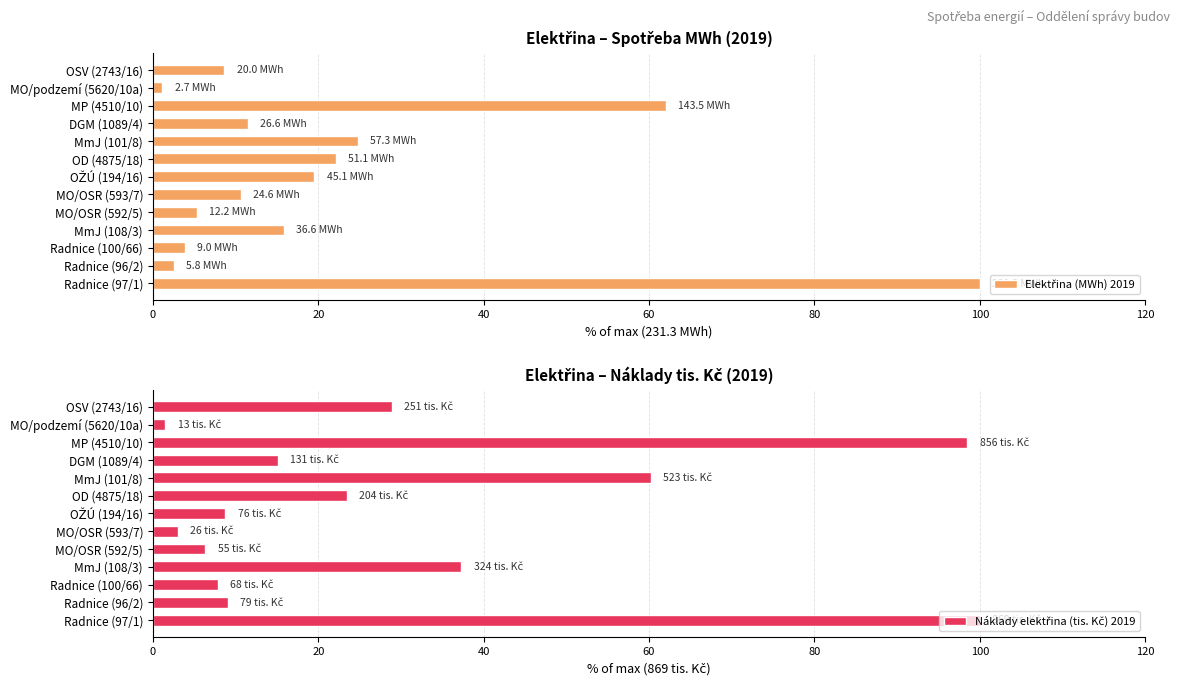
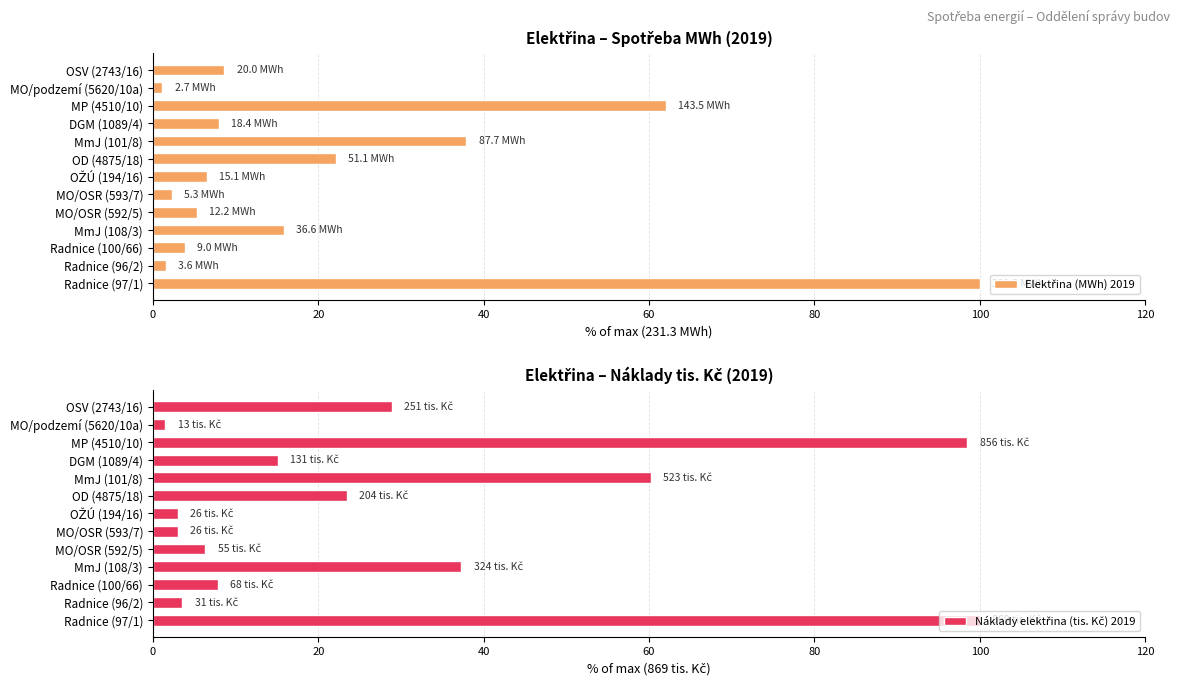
Elektřina – Spotřeba MWh (2019), DGM (1089/4): 26.6 -> 18.4
Elektřina – Spotřeba MWh (2019), MmJ (101/8): 57.3 -> 87.7
Elektřina – Spotřeba MWh (2019), OŽÚ (194/16): 45.1 -> 15.1
Elektřina – Spotřeba MWh (2019), MO/OSR (593/7): 24.6 -> 5.3
Elektřina – Spotřeba MWh (2019), Radnice (96/2): 5.8 -> 3.6
Elektřina – Náklady tis. Kč (2019), OŽÚ (194/16): 76 -> 26
Elektřina – Náklady tis. Kč (2019), Radnice (96/2): 79 -> 31
